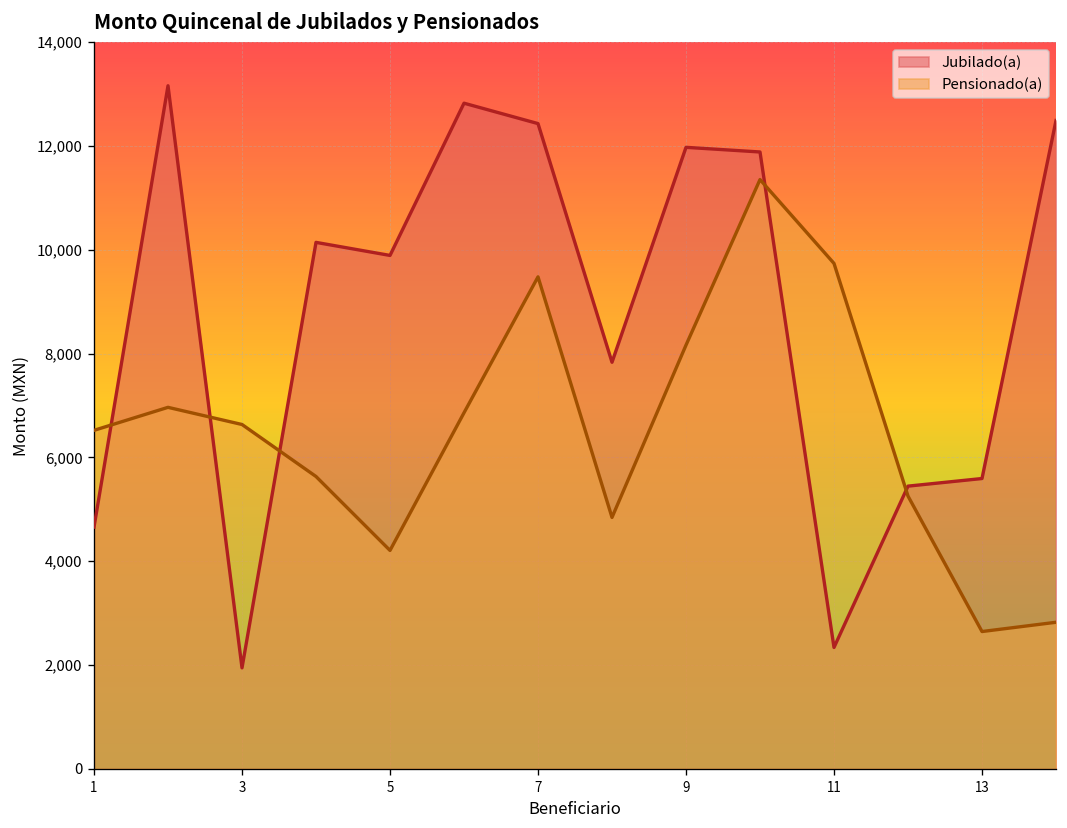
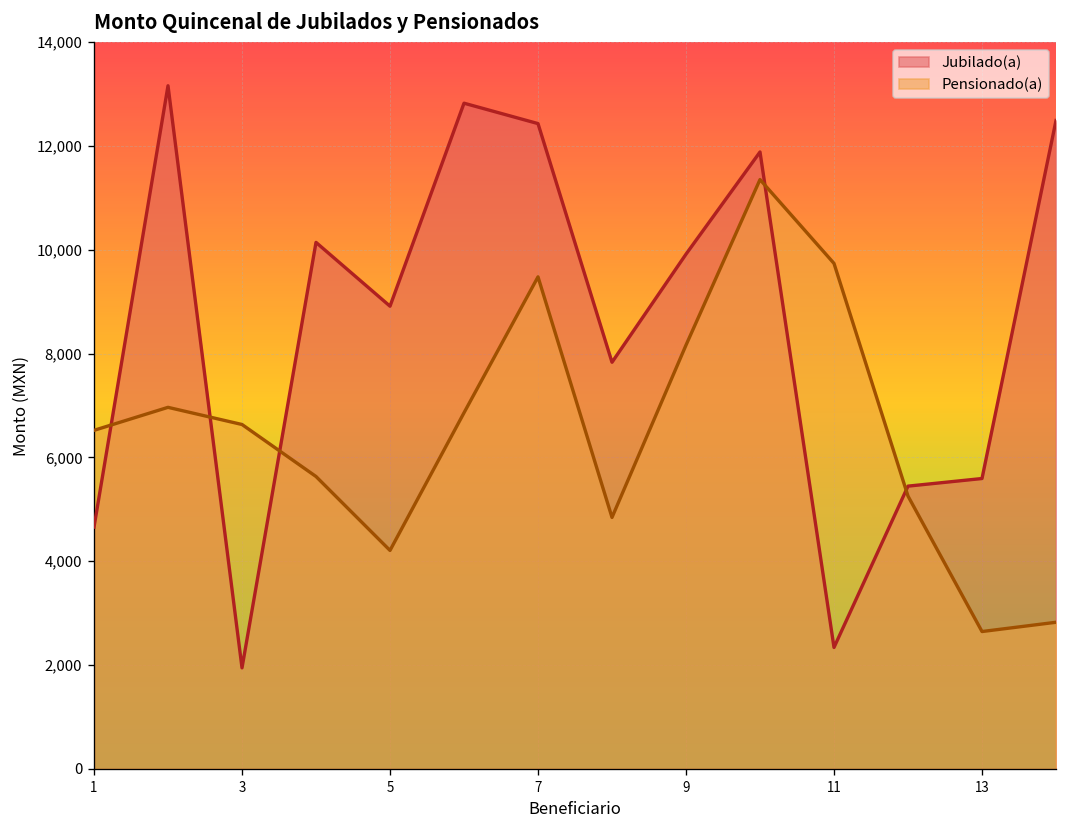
Jubilado(a), 5: 9,900 -> 8,900
Jubilado(a), 9: 12,000 -> 9,900
